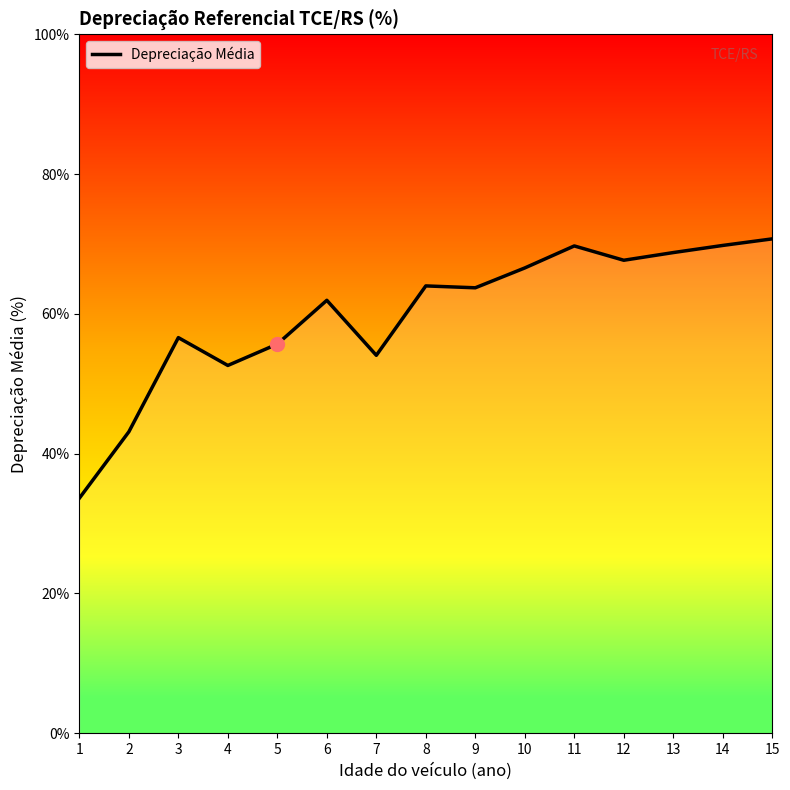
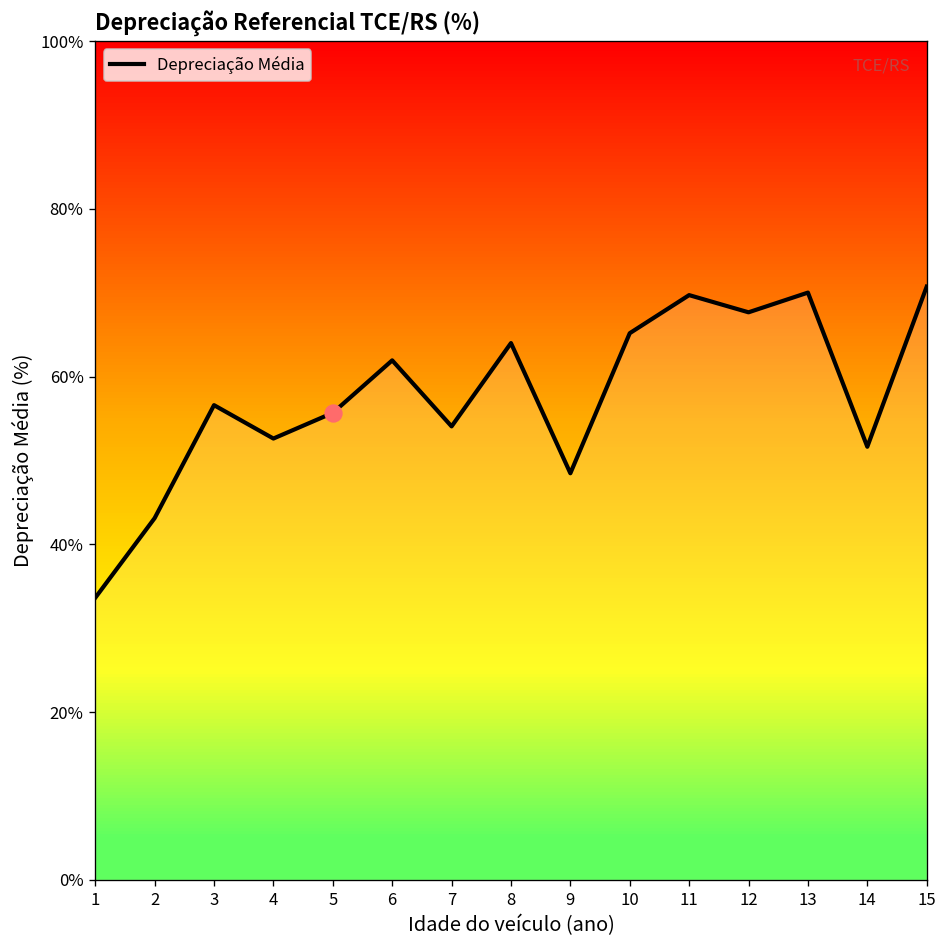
Depreciação Média, 9: 64% -> 48%
Depreciação Média, 10: 67% -> 65%
Depreciação Média, 13: 69% -> 70%
Depreciação Média, 14: 70% -> 52%
